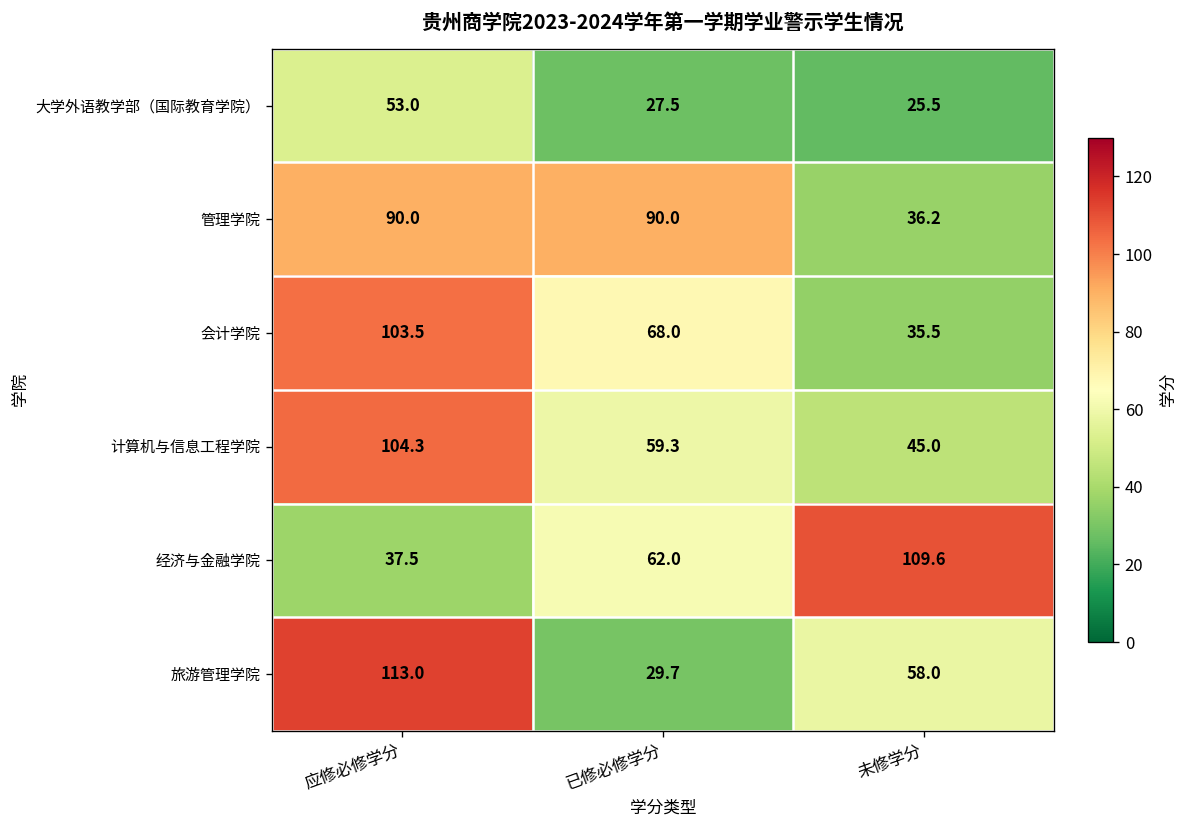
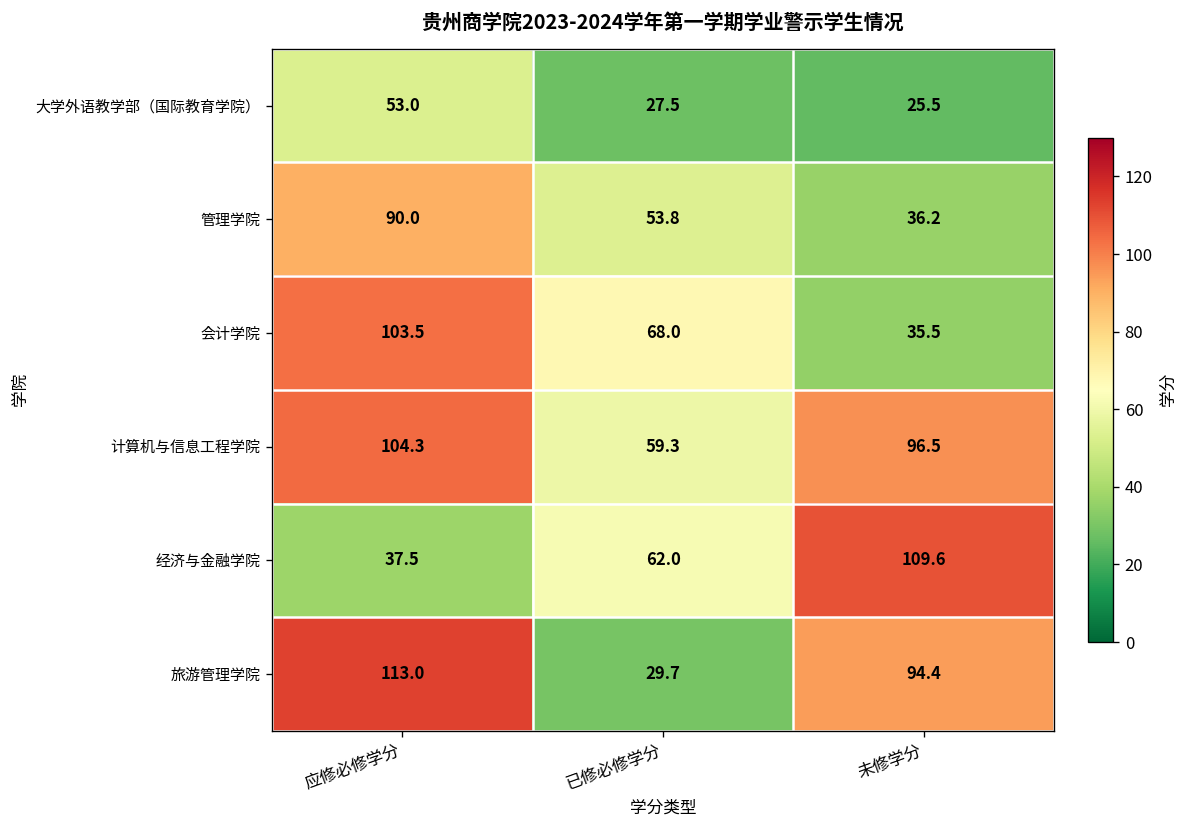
管理学院, 已修必修学分: 90.0 -> 53.8
计算机与信息工程学院, 未修学分: 45.0 -> 96.5
旅游管理学院, 未修学分: 58.0 -> 94.4
